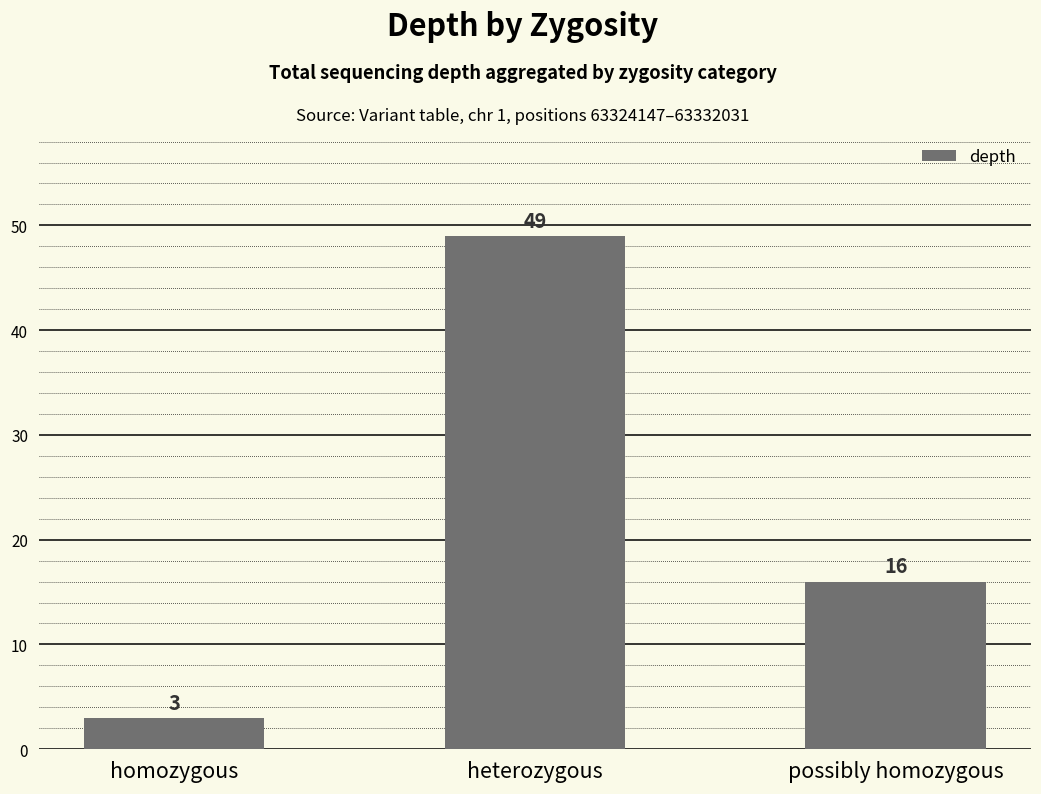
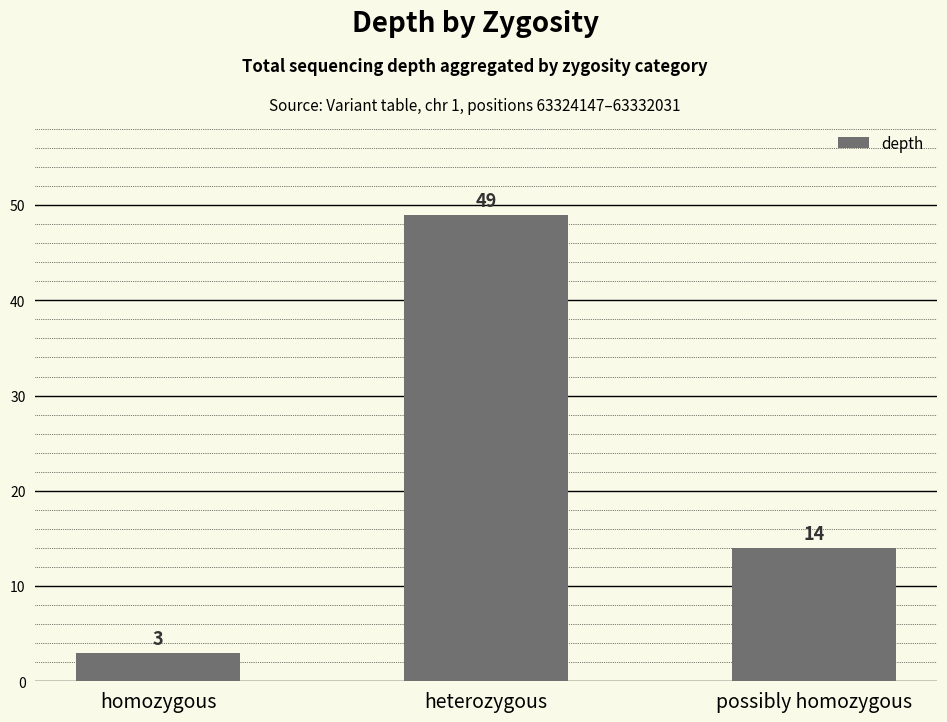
possibly homozygous: 16 -> 14
